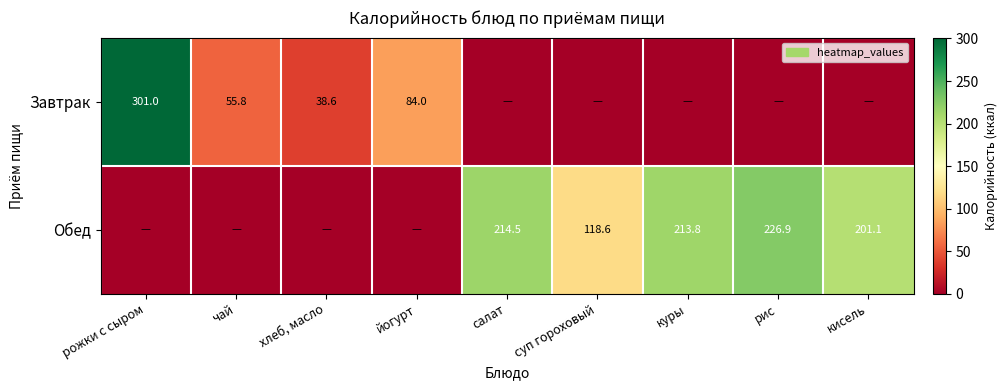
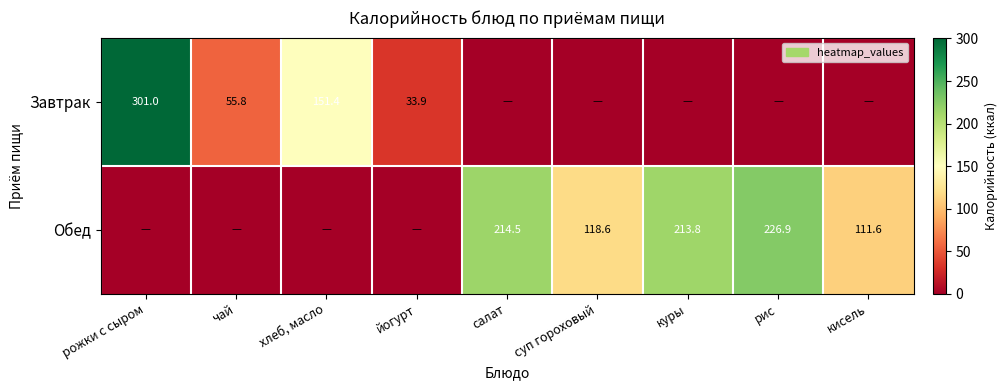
Завтрак, хлеб, масло: 38.6 -> 151.4
Завтрак, йогурт: 84.0 -> 33.9
Обед, кисель: 201.1 -> 111.6
